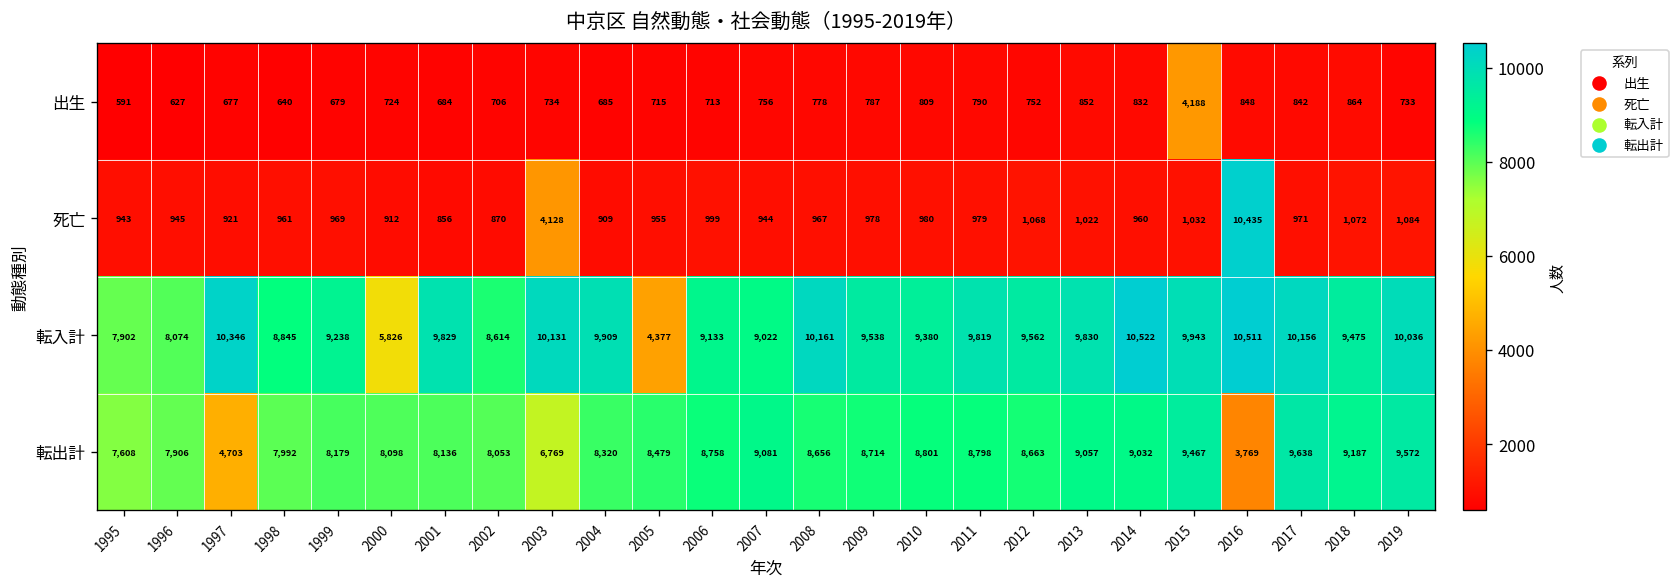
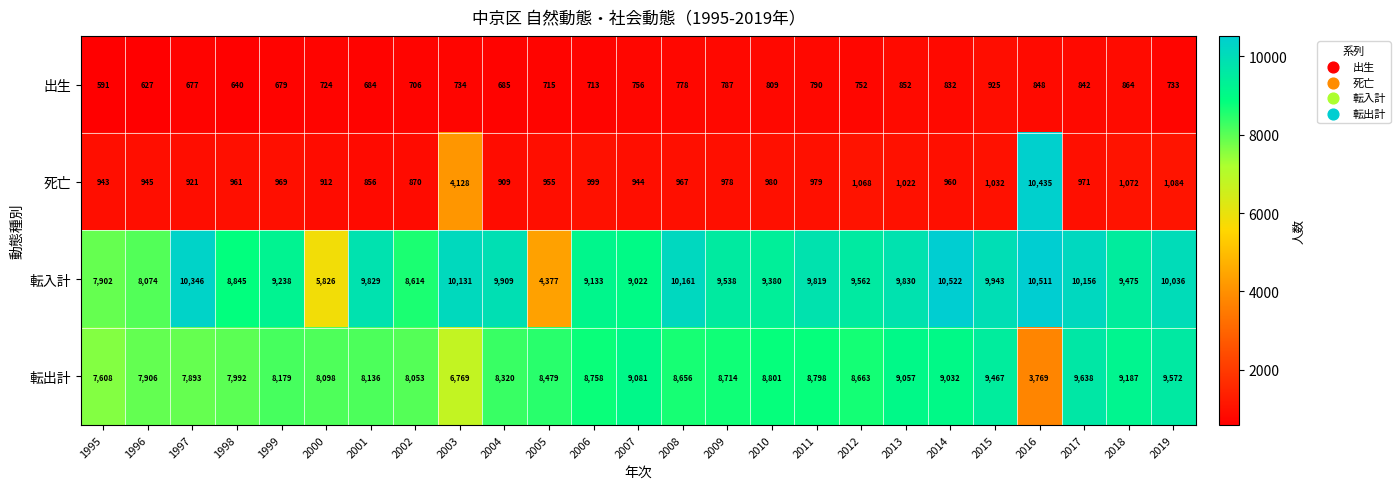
出生, 2015: 4,188 -> 925
転出計, 1997: 4,703 -> 7,893
